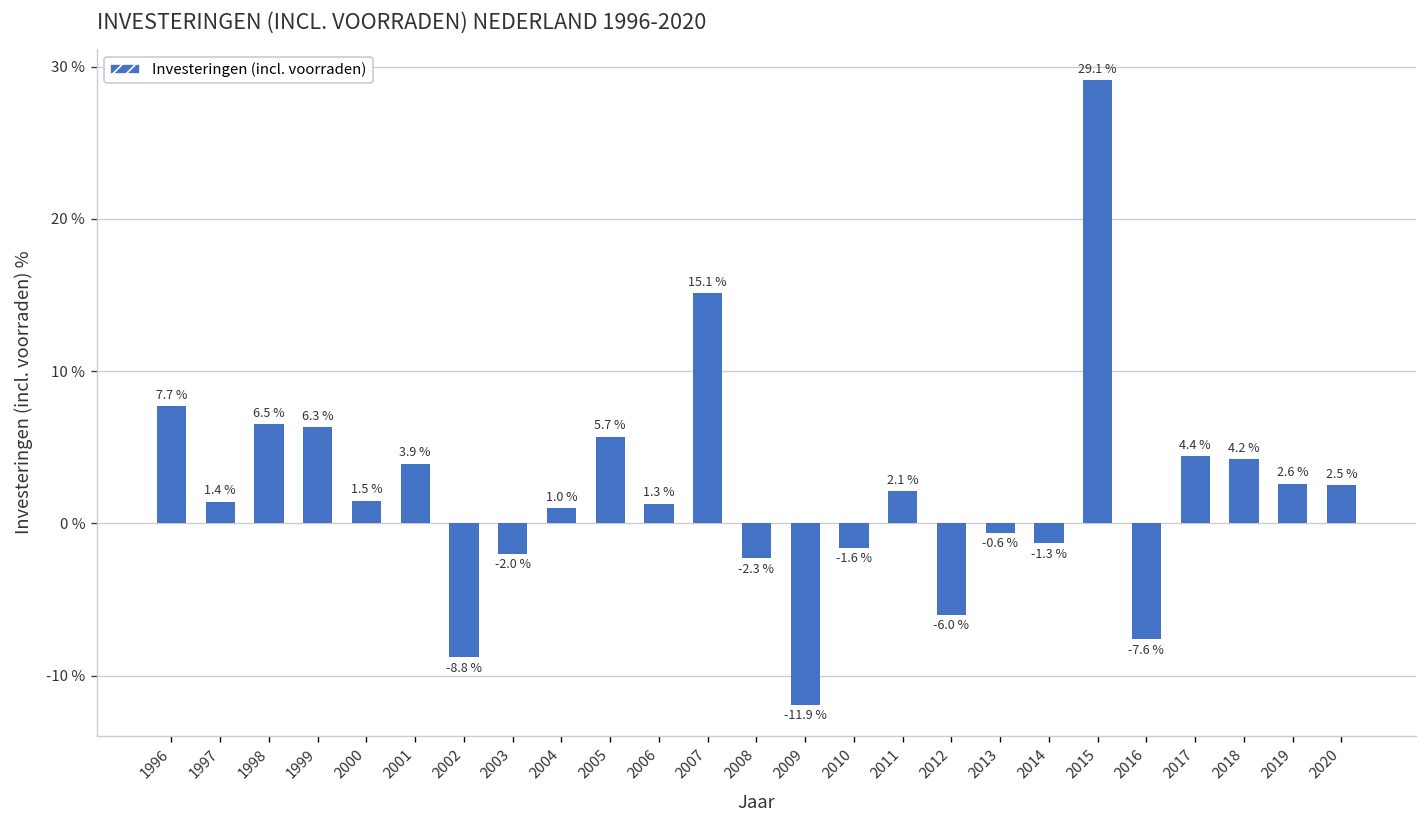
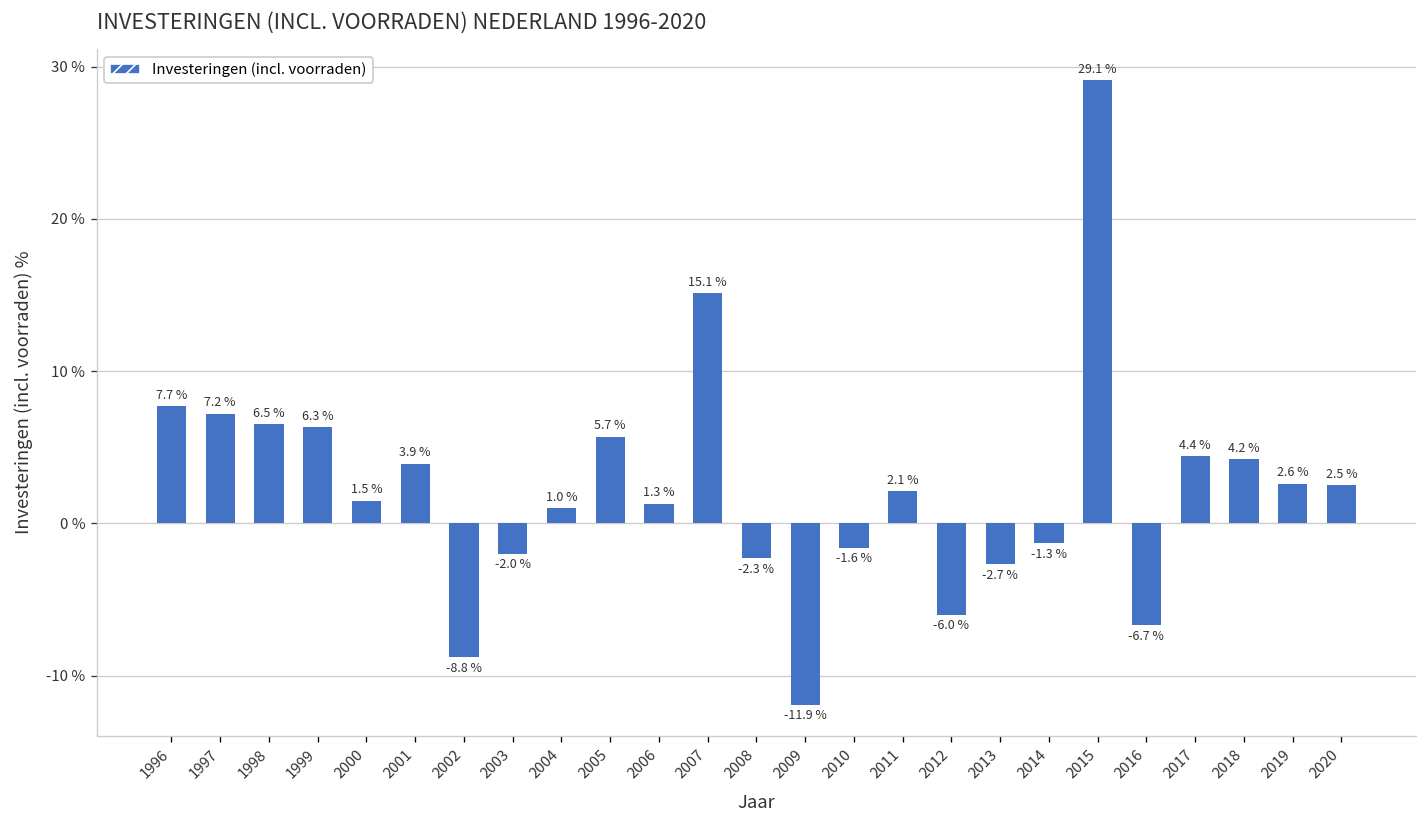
1997: 1.4 % -> 7.2 %
2013: -0.6 % -> -2.7 %
2016: -7.6 % -> -6.7 %
